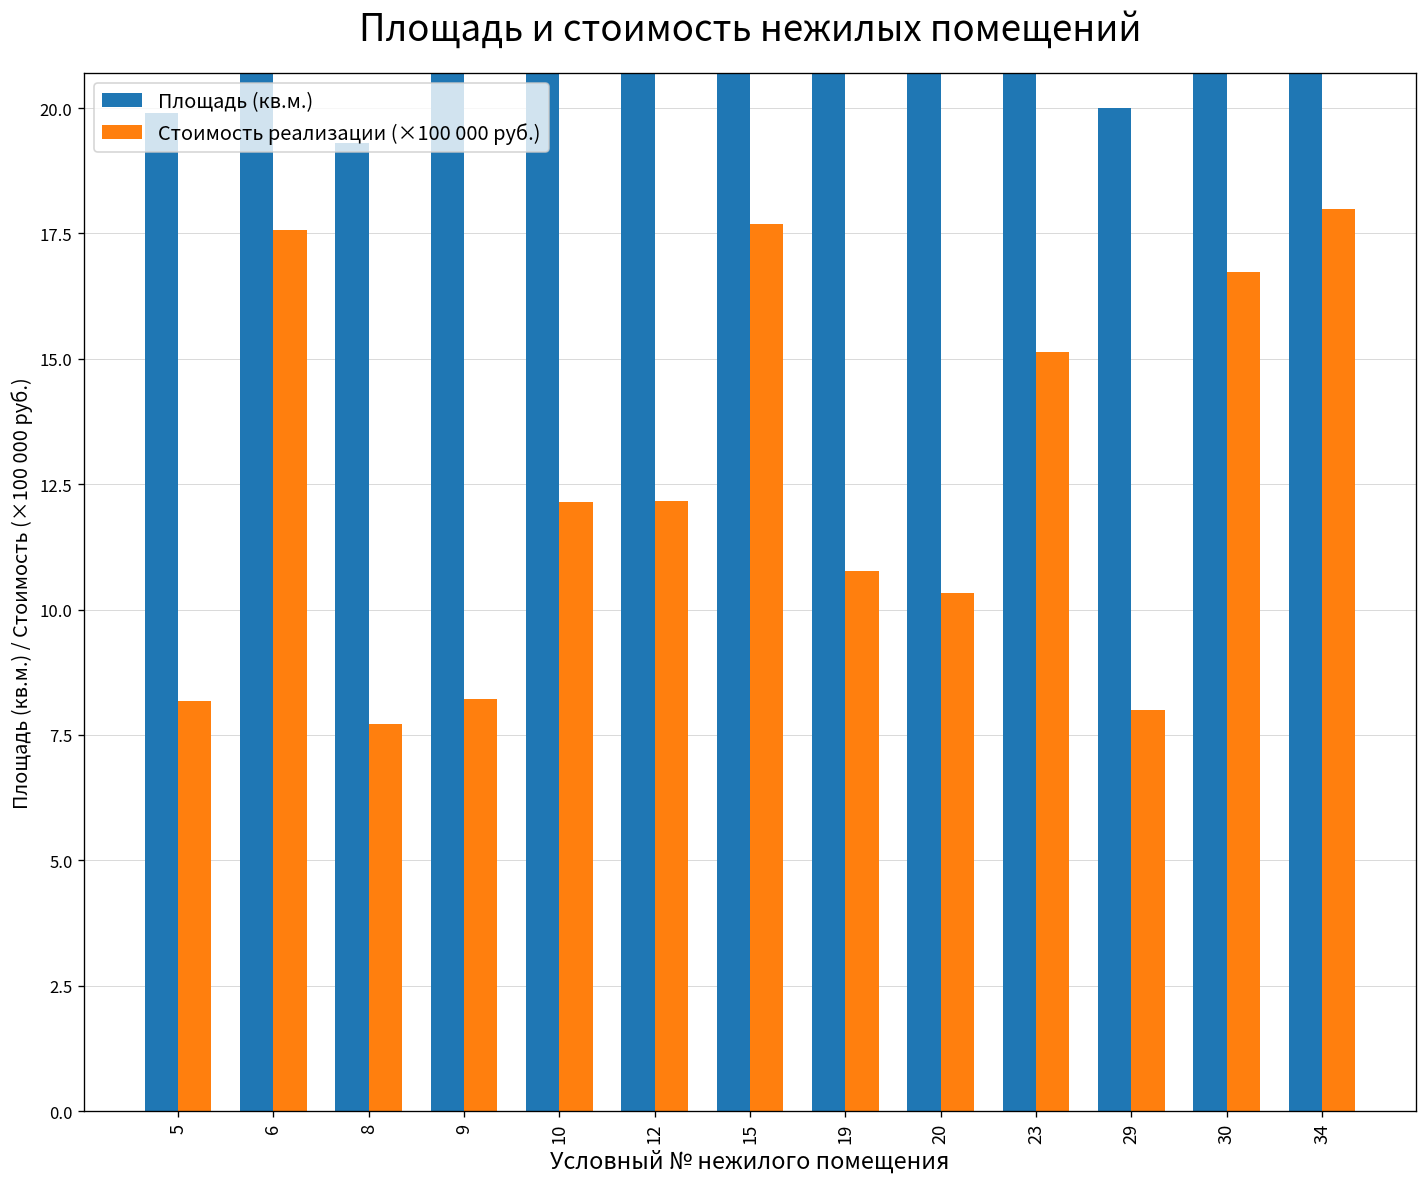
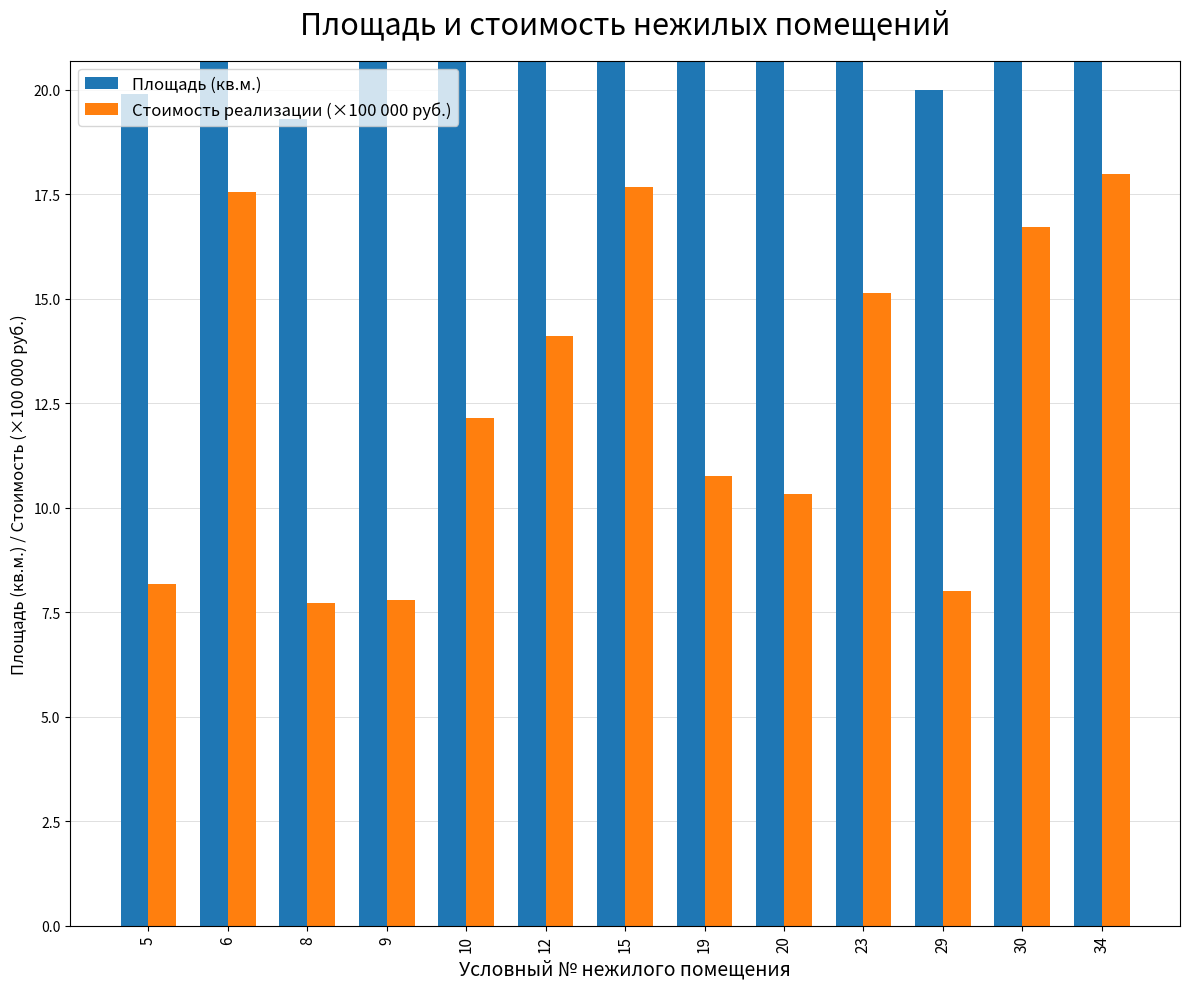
Стоимость реализации (×100 000 руб.), 9: 8.2 -> 7.8
Стоимость реализации (×100 000 руб.), 12: 12.2 -> 14.1
